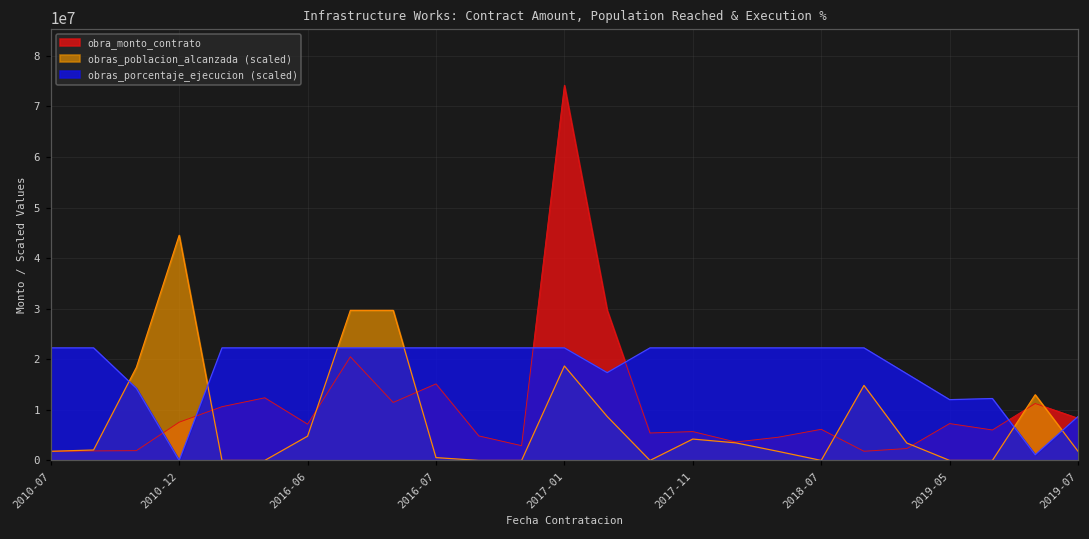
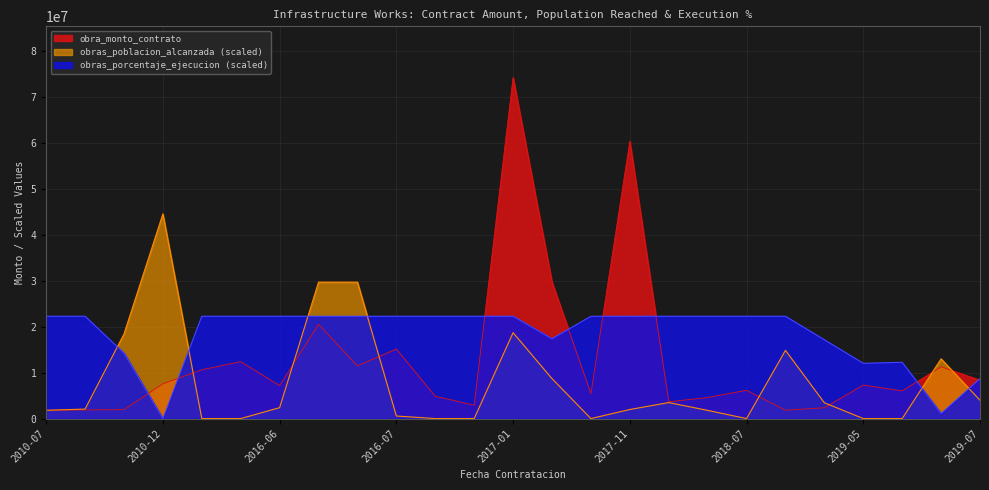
obras_poblacion_alcanzada (scaled), 2016-06: 5000000 -> 2000000
obra_monto_contrato, 2017-11: 6000000 -> 60000000
obras_poblacion_alcanzada (scaled), 2017-11: 4000000 -> 2000000
obras_poblacion_alcanzada (scaled), 2019-07: 2000000 -> 4000000
